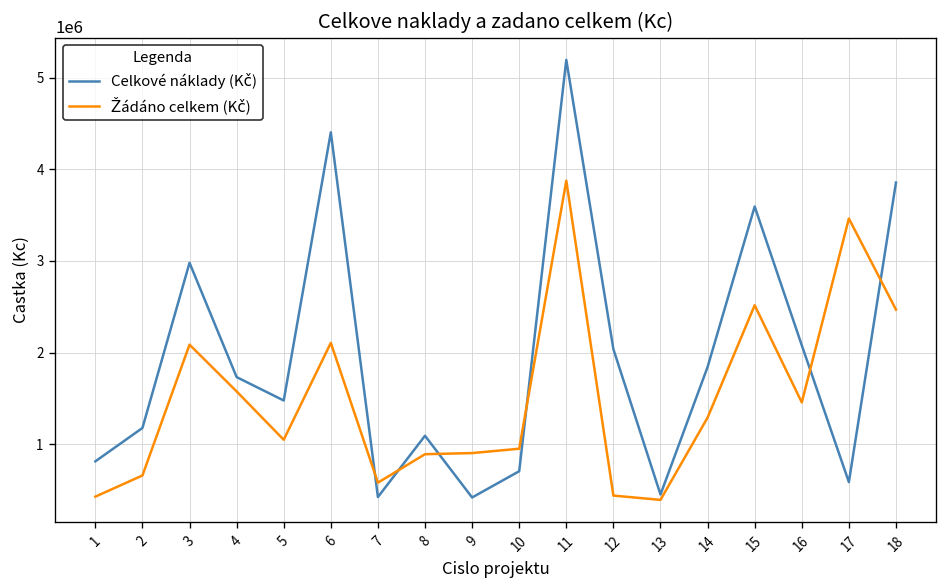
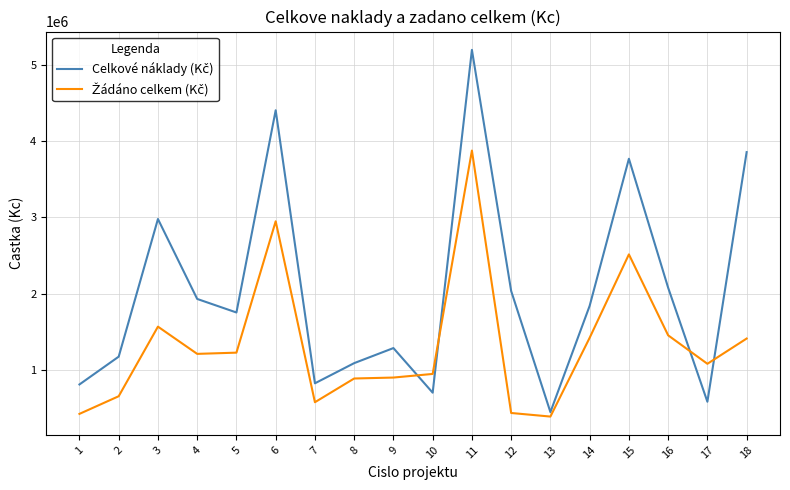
Žádáno celkem (Kč), 3: 2100000 -> 1600000
Celkové náklady (Kč), 4: 1700000 -> 1900000
Žádáno celkem (Kč), 4: 1600000 -> 1200000
Celkové náklady (Kč), 5: 1500000 -> 1800000
Žádáno celkem (Kč), 5: 1000000 -> 1200000
Žádáno celkem (Kč), 6: 2100000 -> 3000000
Celkové náklady (Kč), 7: 400000 -> 800000
Celkové náklady (Kč), 9: 400000 -> 1300000
Žádáno celkem (Kč), 14: 1300000 -> 1400000
Celkové náklady (Kč), 15: 3600000 -> 3800000
Žádáno celkem (Kč), 17: 3500000 -> 1100000
Žádáno celkem (Kč), 18: 2500000 -> 1400000
